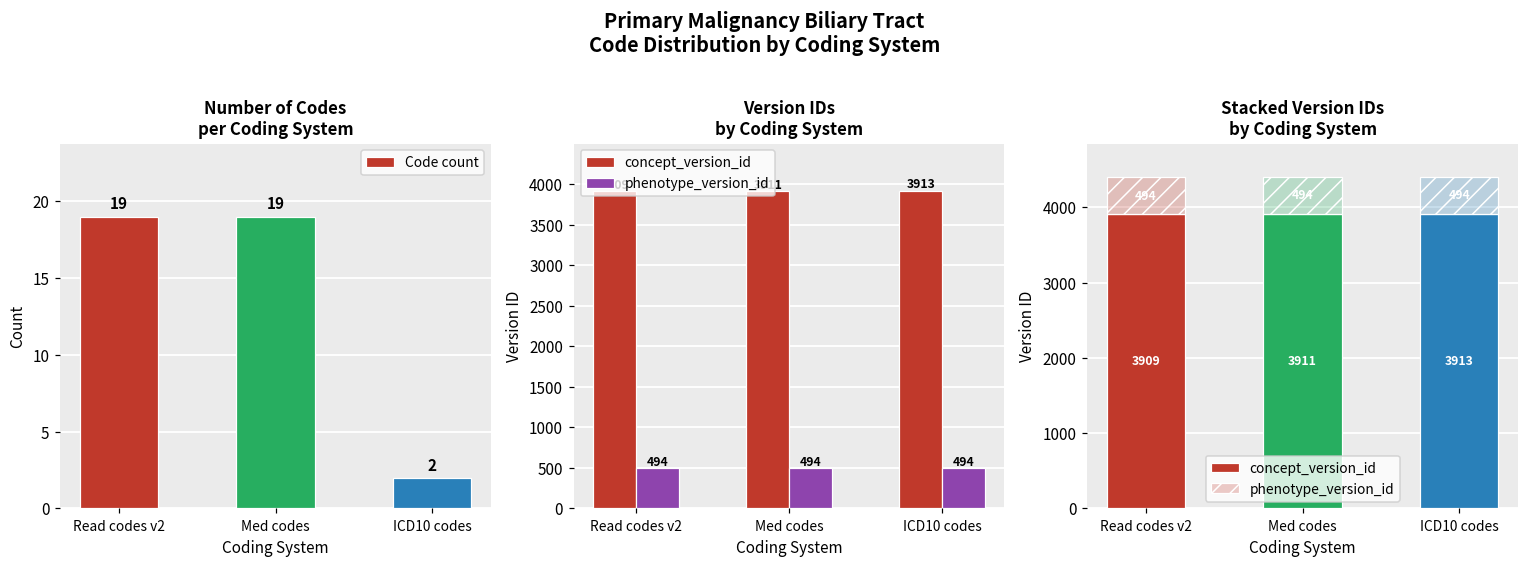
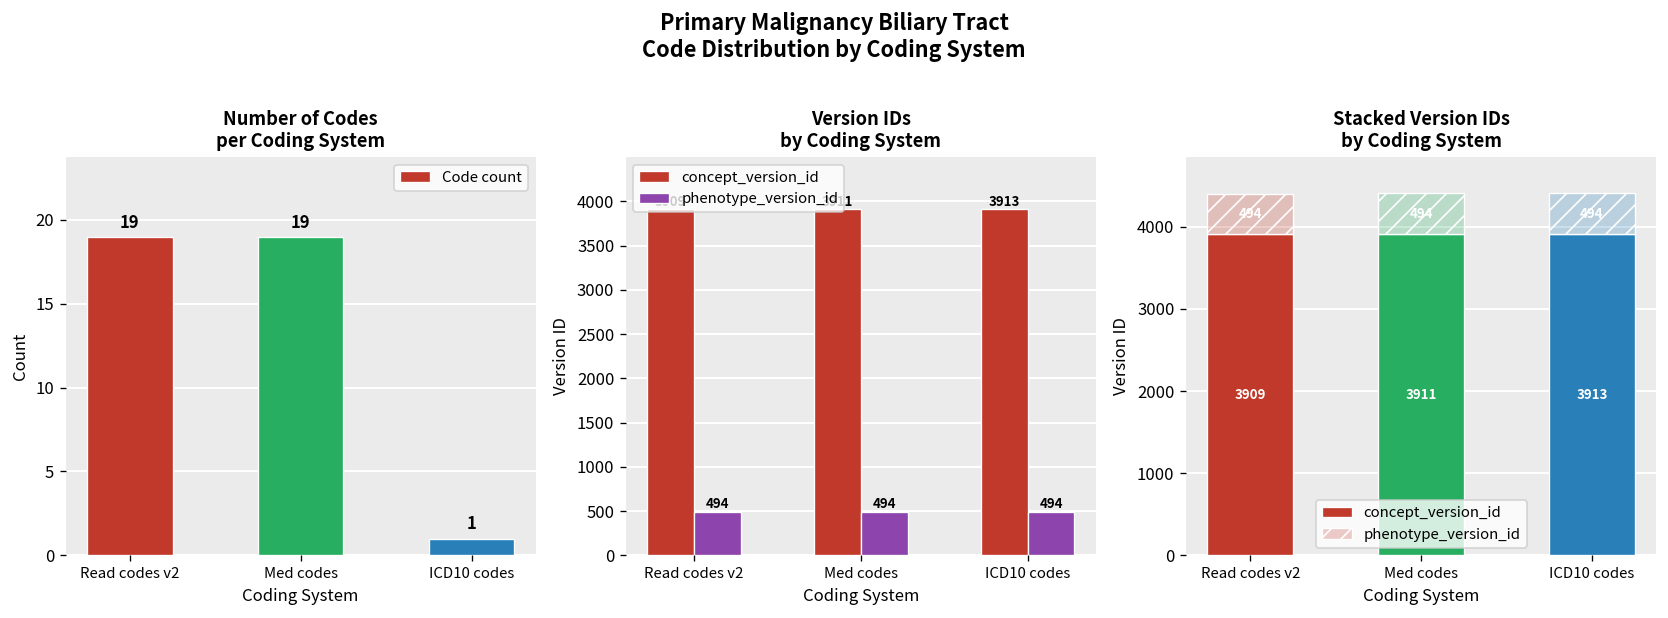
Number of Codes per Coding System, ICD10 codes: 2 -> 1
